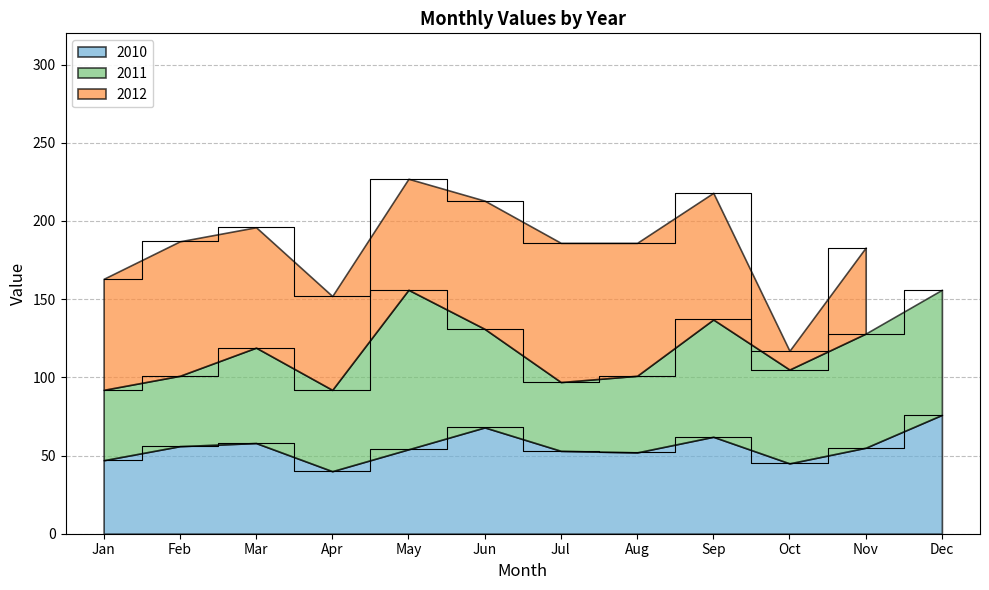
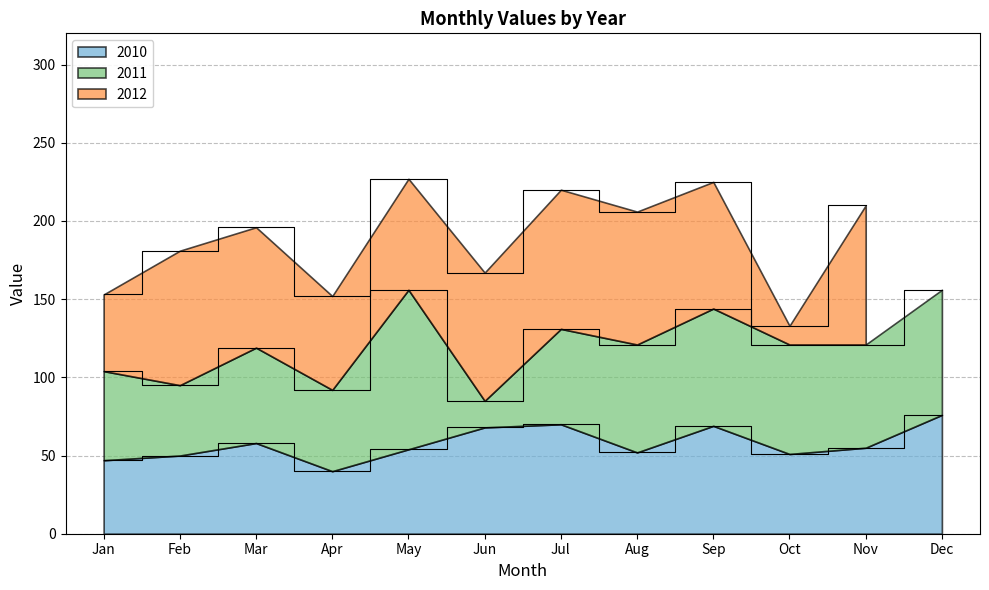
2011, Jan: 45 -> 57
2012, Jan: 71 -> 49
2010, Feb: 56 -> 50
2011, Jun: 63 -> 17
2010, Jul: 53 -> 70
2011, Jul: 44 -> 61
2011, Aug: 49 -> 69
2010, Sep: 62 -> 69
2010, Oct: 45 -> 51
2011, Oct: 60 -> 70
2011, Nov: 73 -> 66
2012, Nov: 55 -> 89
